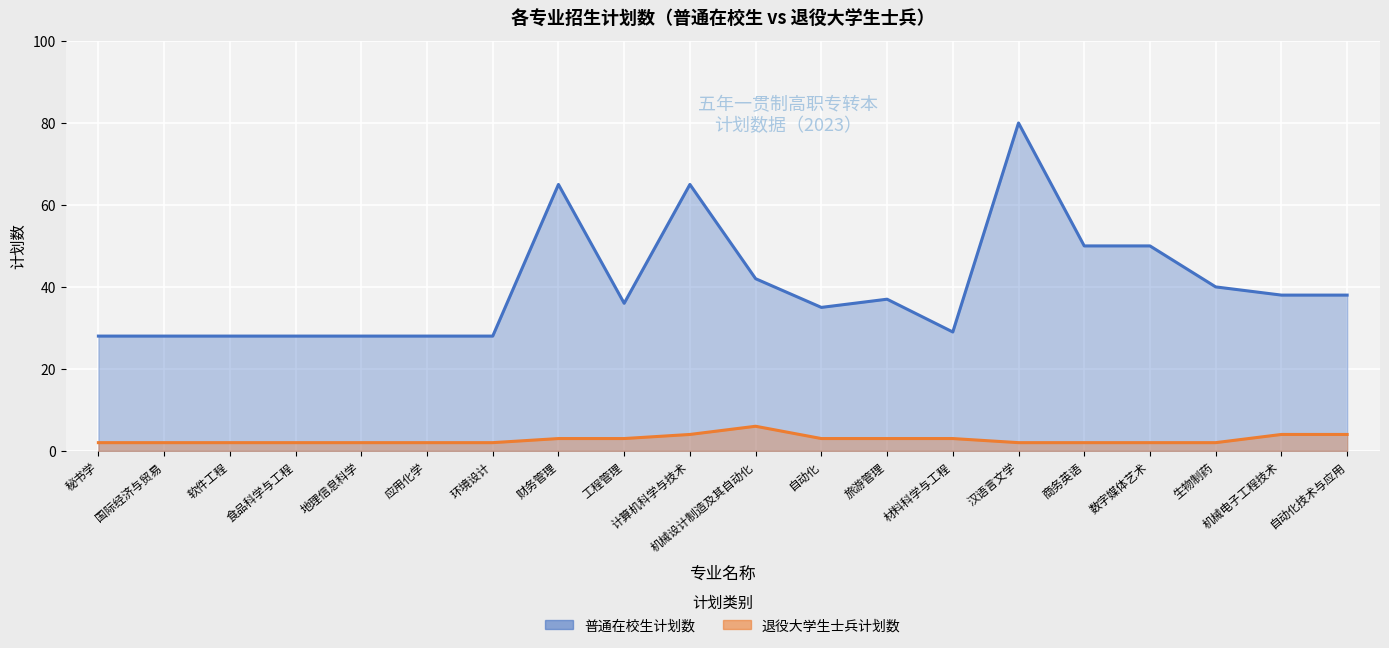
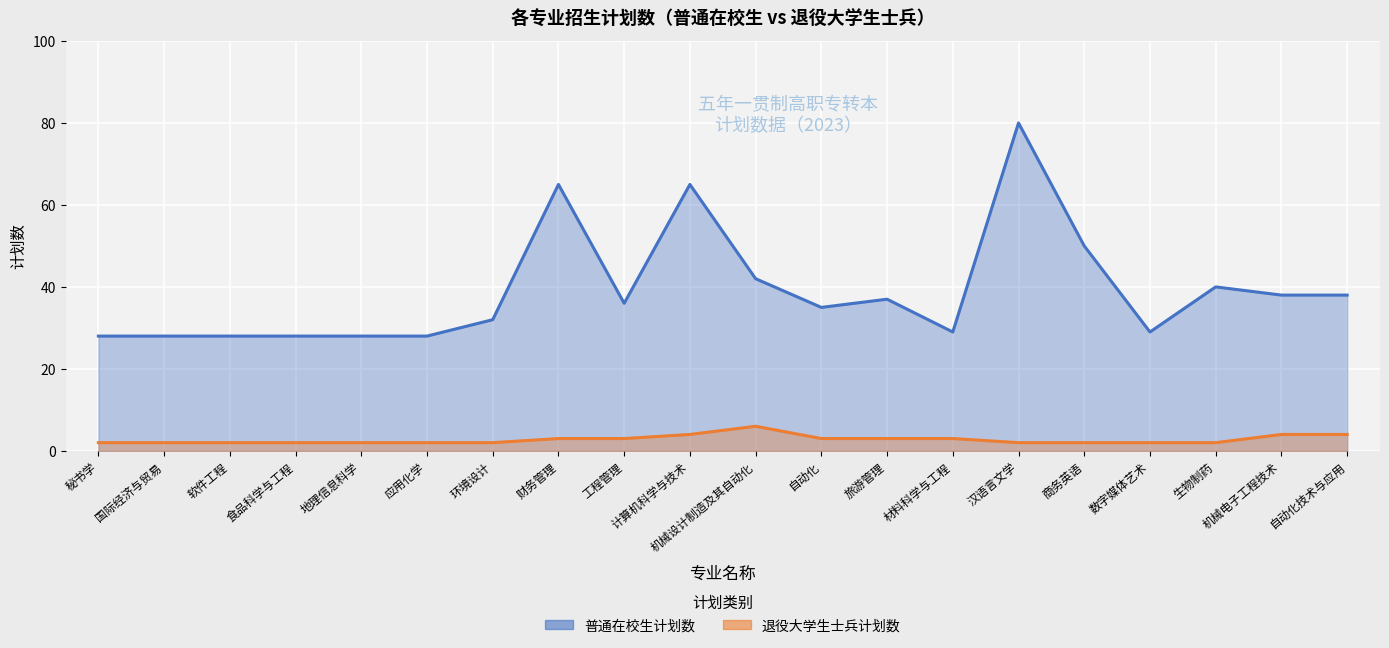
普通在校生计划数, 环境设计: 28 -> 32
普通在校生计划数, 数字媒体艺术: 50 -> 29
